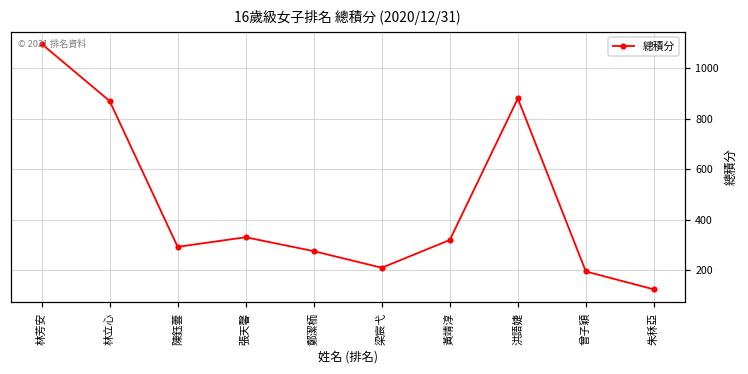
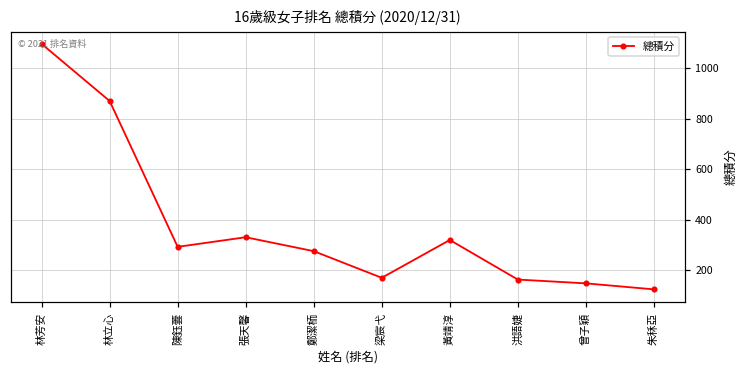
梁宸弋: 210 -> 170
洪語婕: 880 -> 160
曾子穎: 200 -> 150
